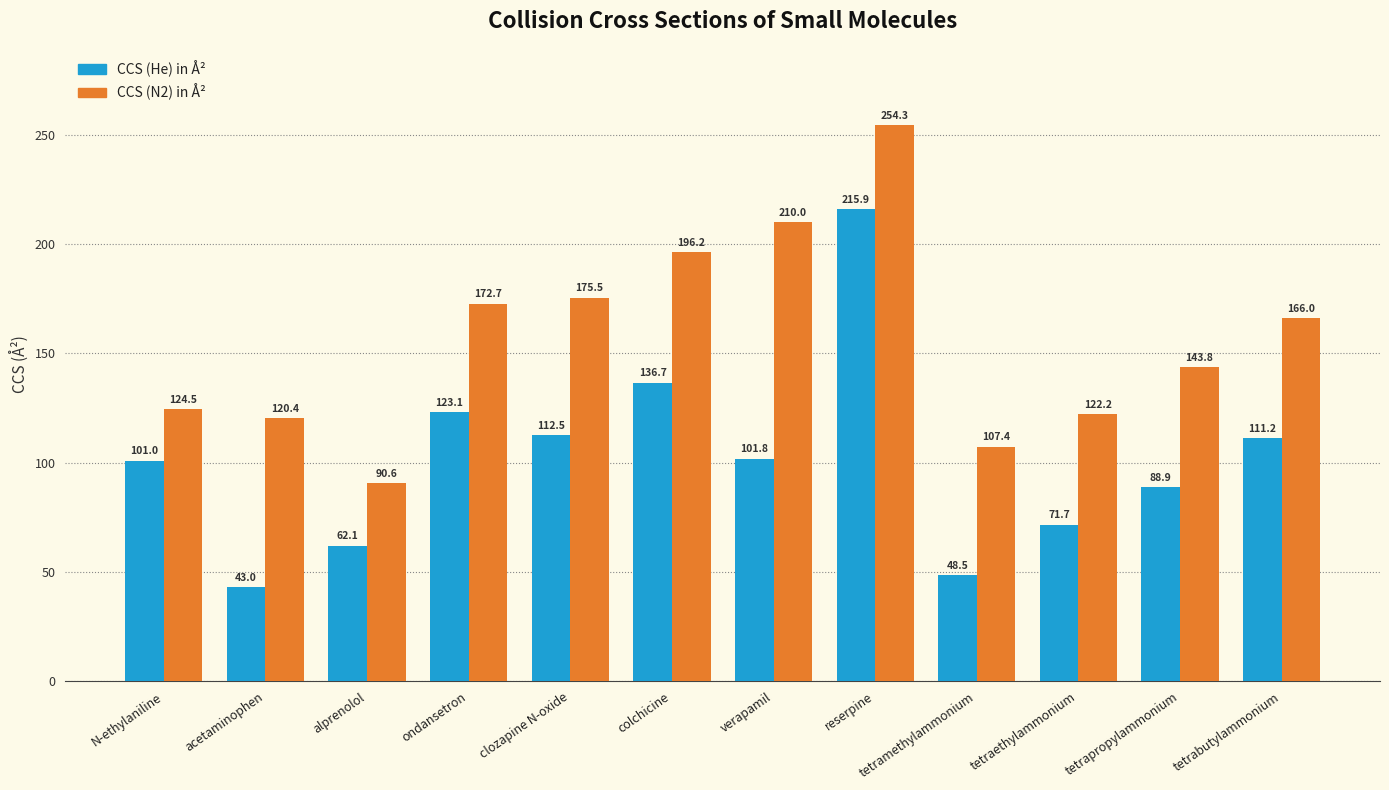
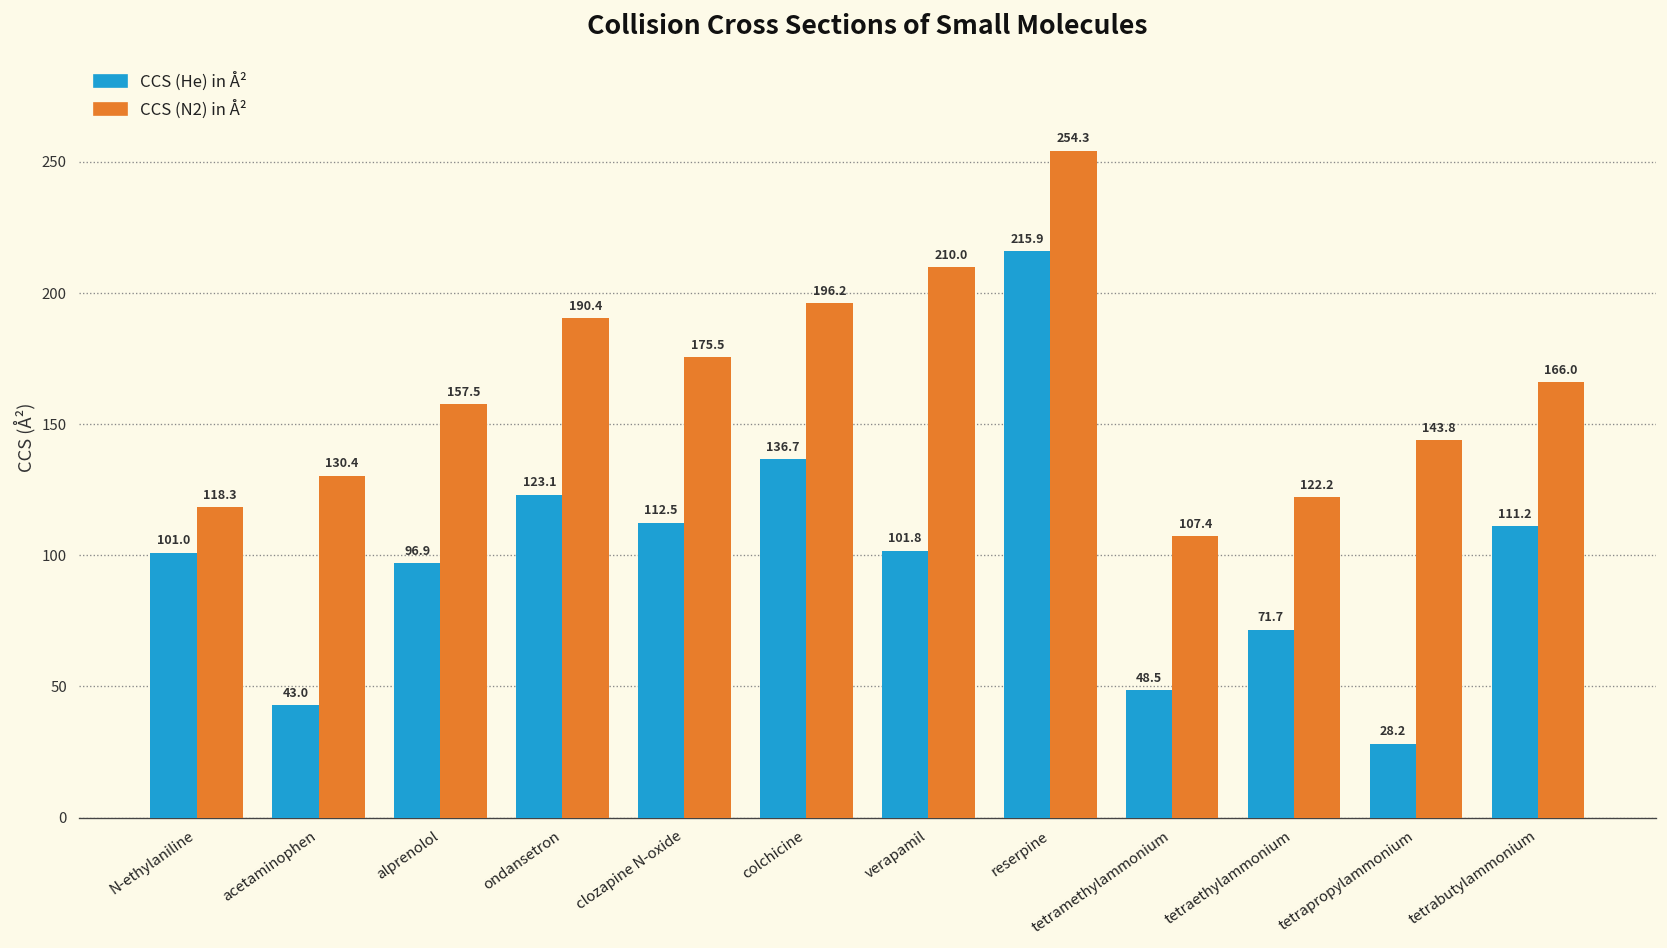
CCS (N2) in Å², N-ethylaniline: 124.5 -> 118.3
CCS (N2) in Å², acetaminophen: 120.4 -> 130.4
CCS (He) in Å², alprenolol: 62.1 -> 96.9
CCS (N2) in Å², alprenolol: 90.6 -> 157.5
CCS (N2) in Å², ondansetron: 172.7 -> 190.4
CCS (He) in Å², tetrapropylammonium: 88.9 -> 28.2
